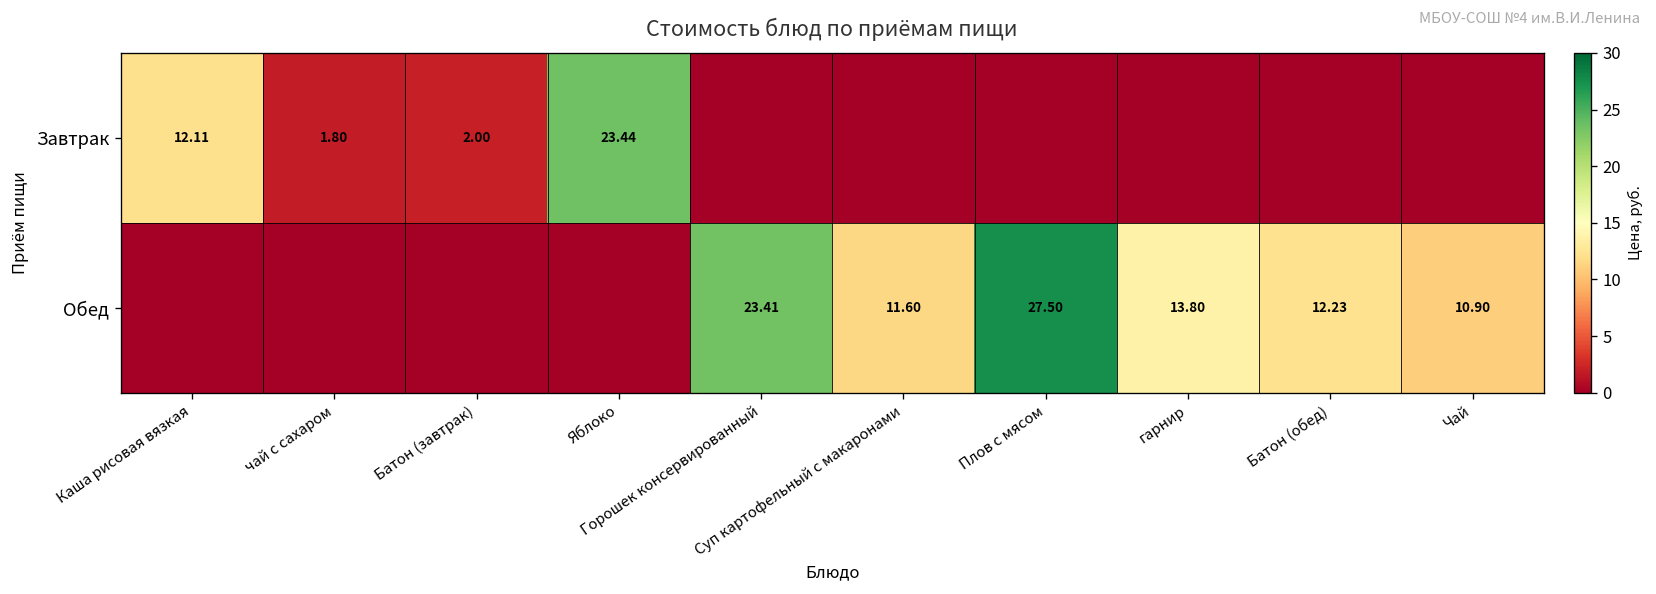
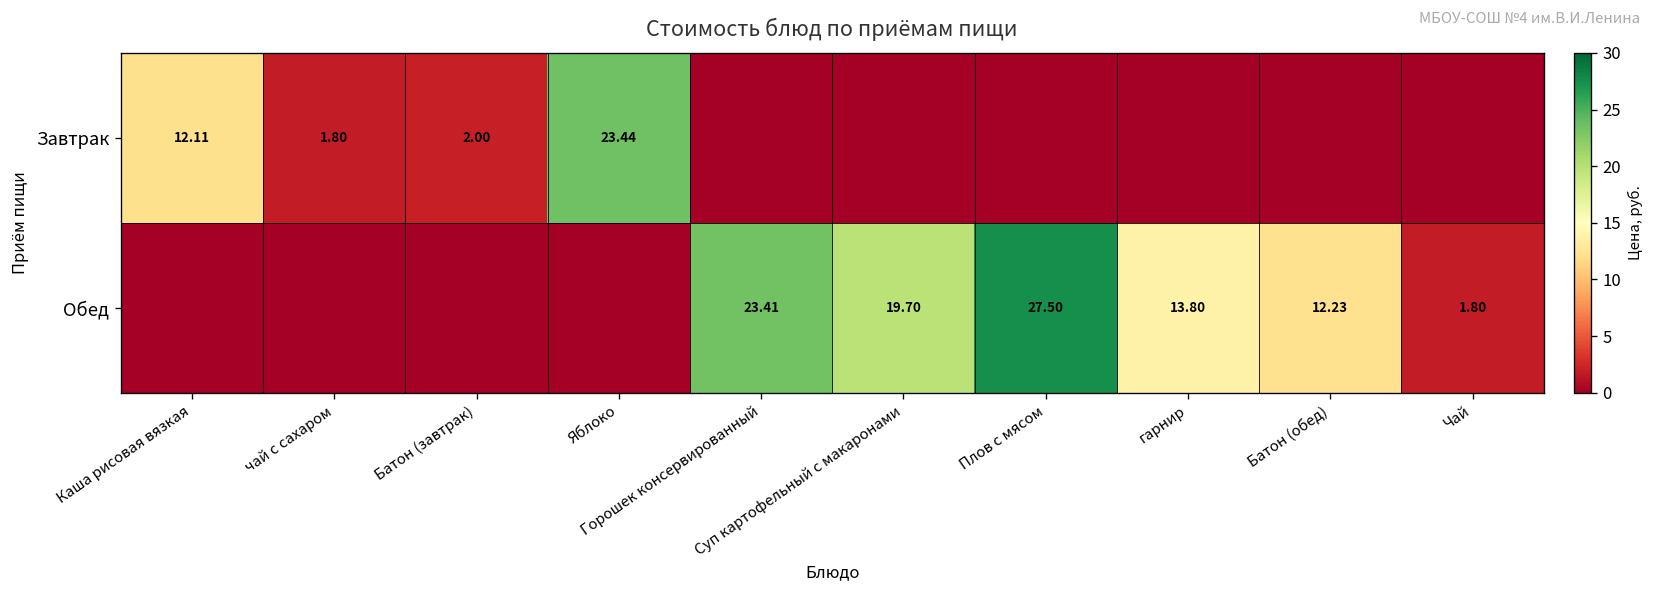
Обед, Суп картофельный с макаронами: 11.60 -> 19.70
Обед, Чай: 10.90 -> 1.80
